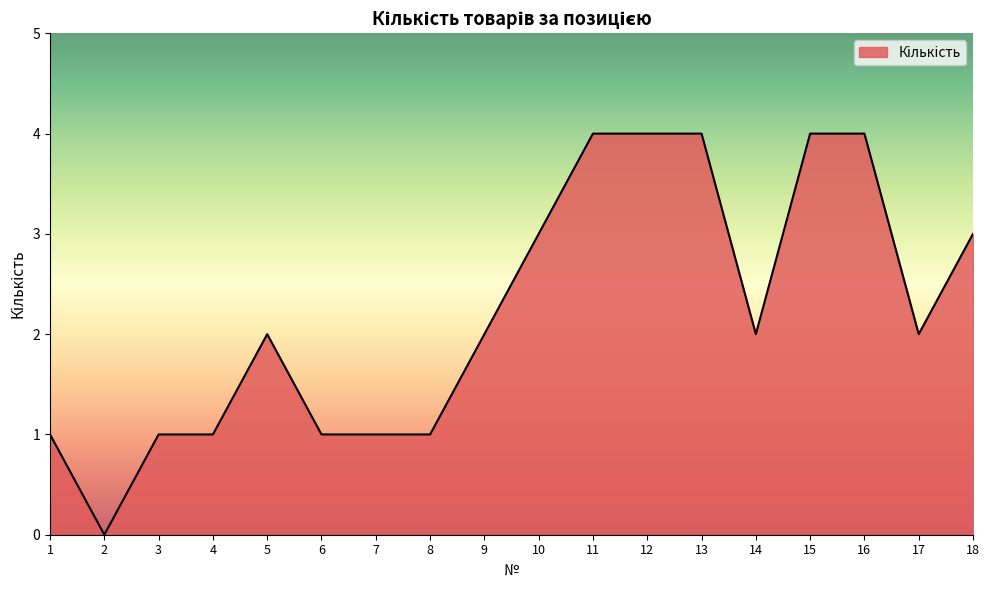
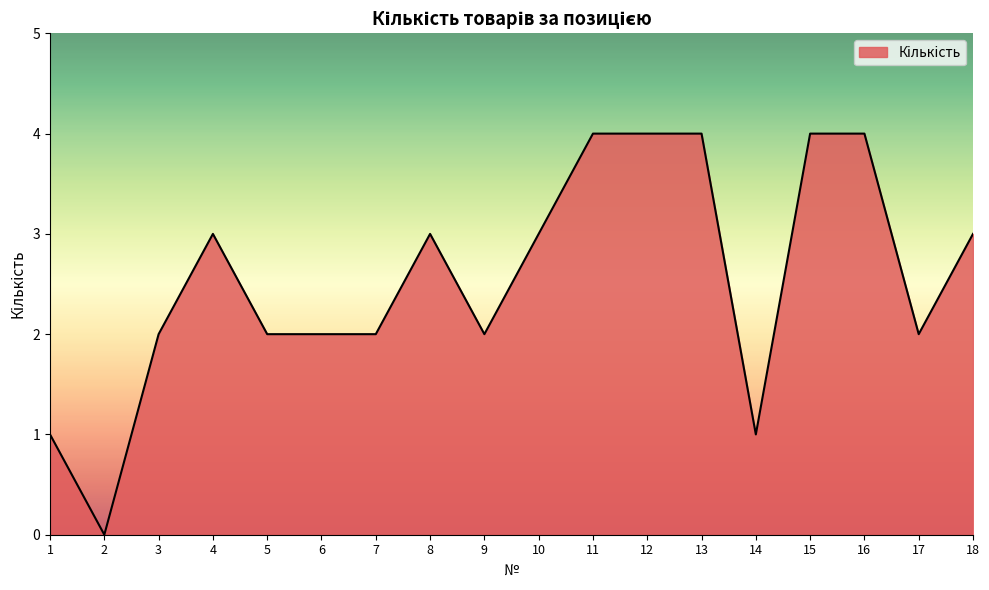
3: 1 -> 2
4: 1 -> 3
6: 1 -> 2
7: 1 -> 2
8: 1 -> 3
14: 2 -> 1
